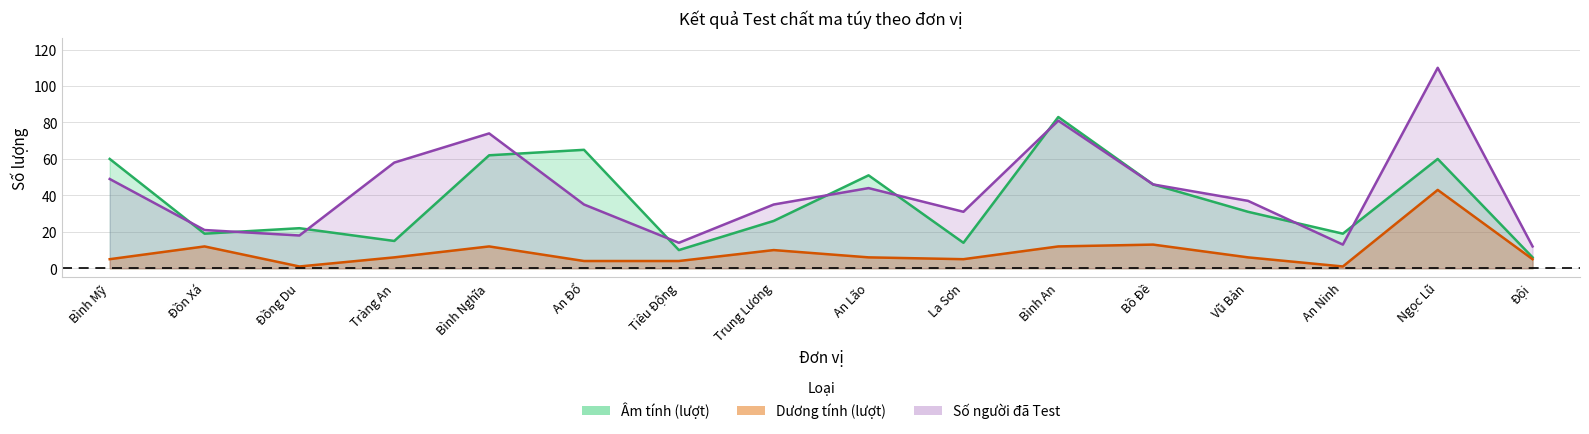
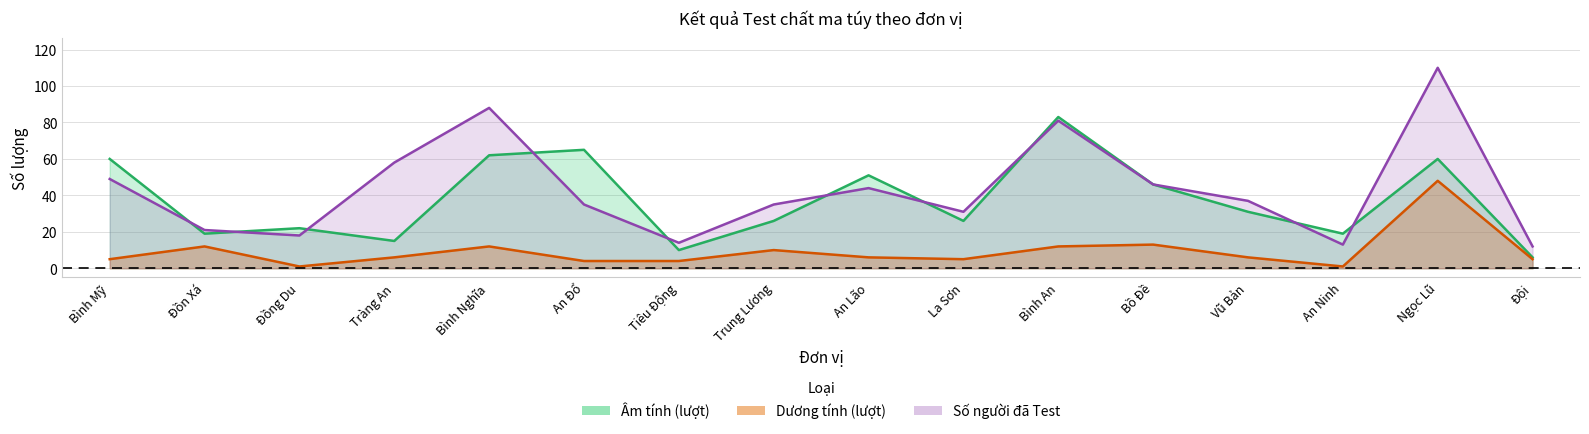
Số người đã Test, Bình Nghĩa: 74 -> 88
Âm tính (lượt), La Sơn: 14 -> 26
Dương tính (lượt), Ngọc Lũ: 43 -> 48
